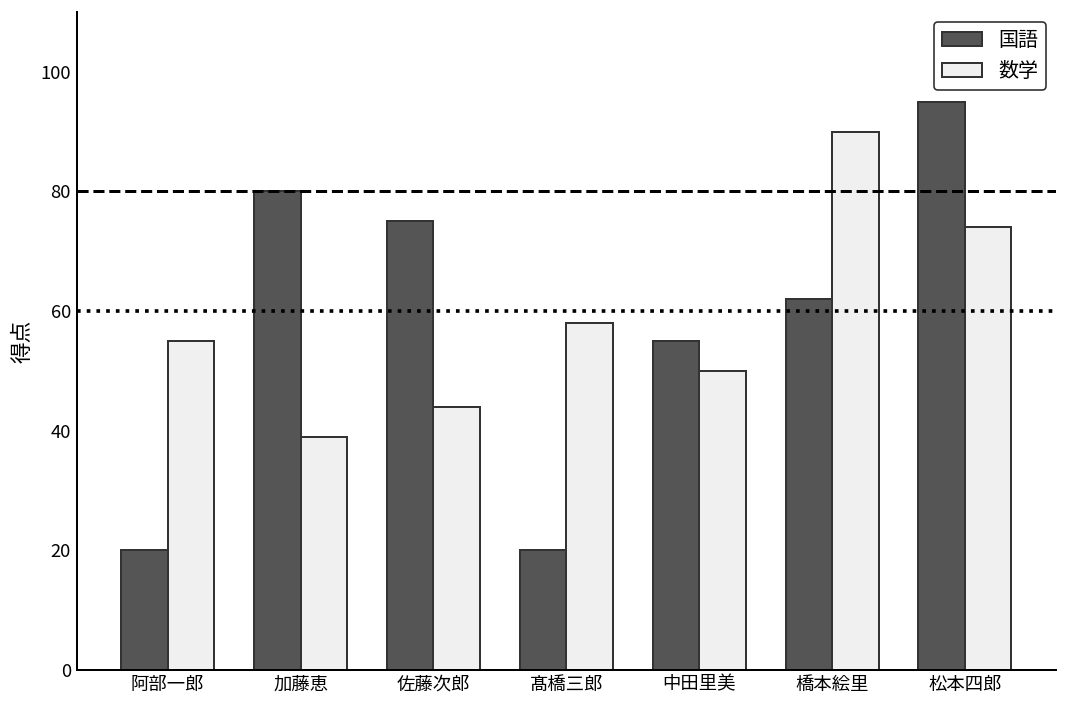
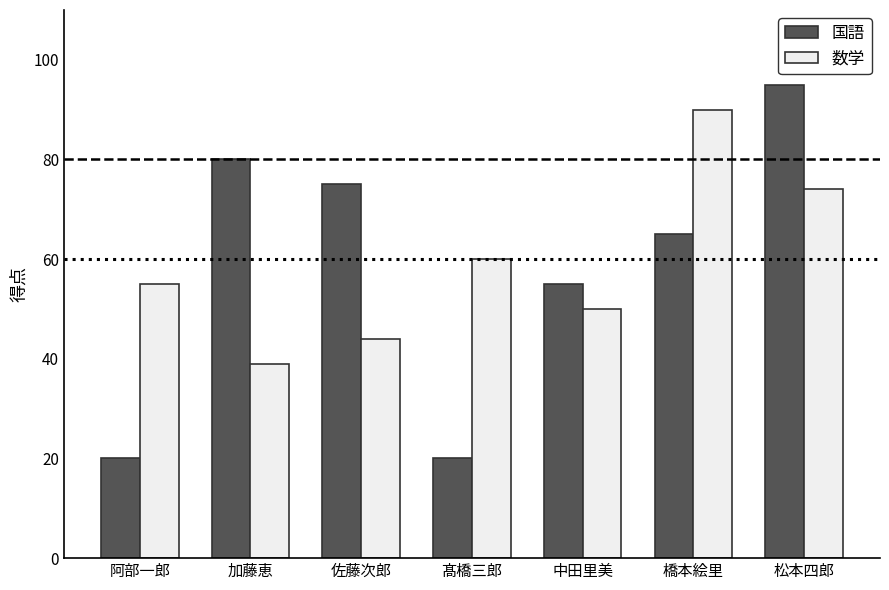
数学, 髙橋三郎: 58 -> 60
国語, 橋本絵里: 62 -> 65
